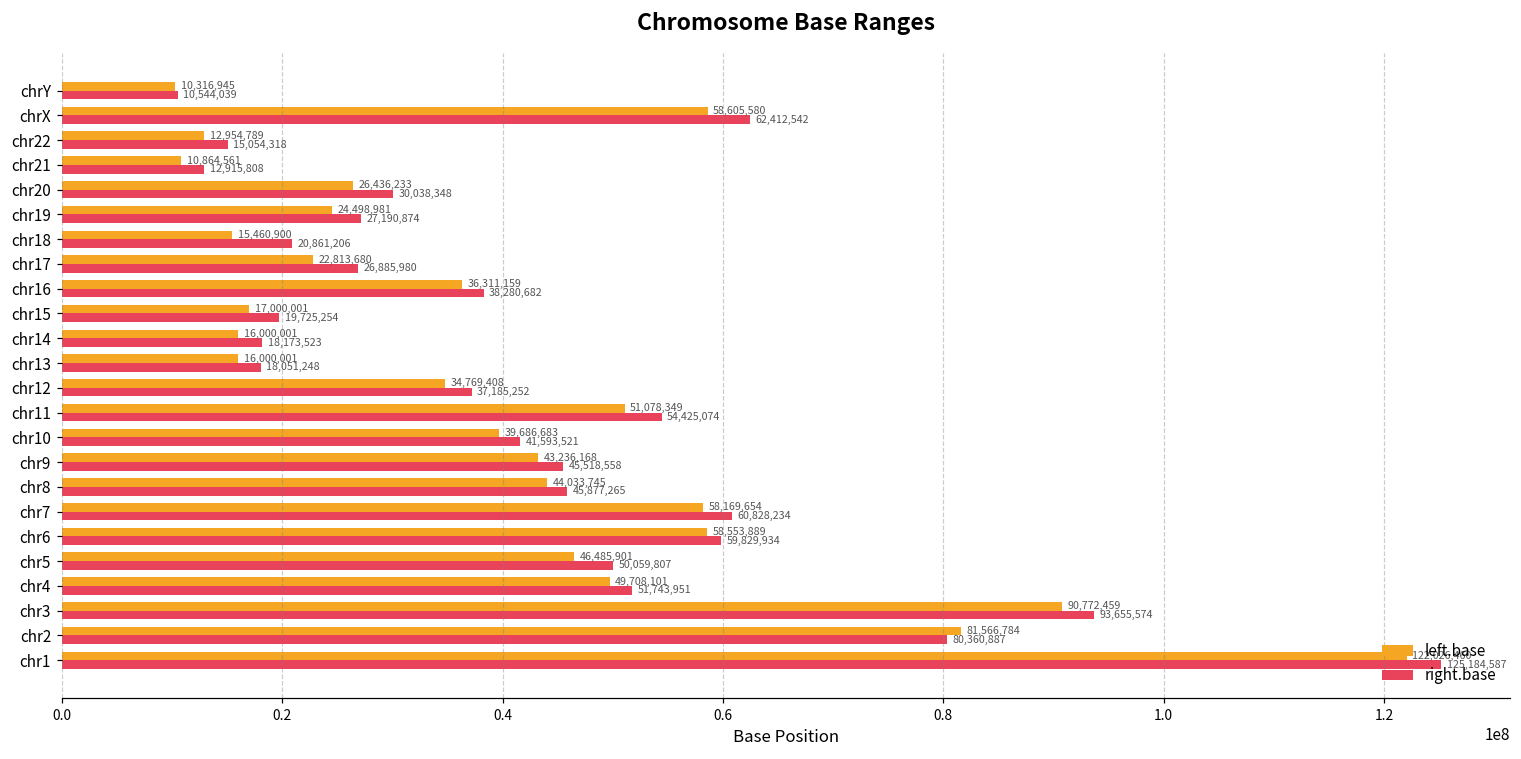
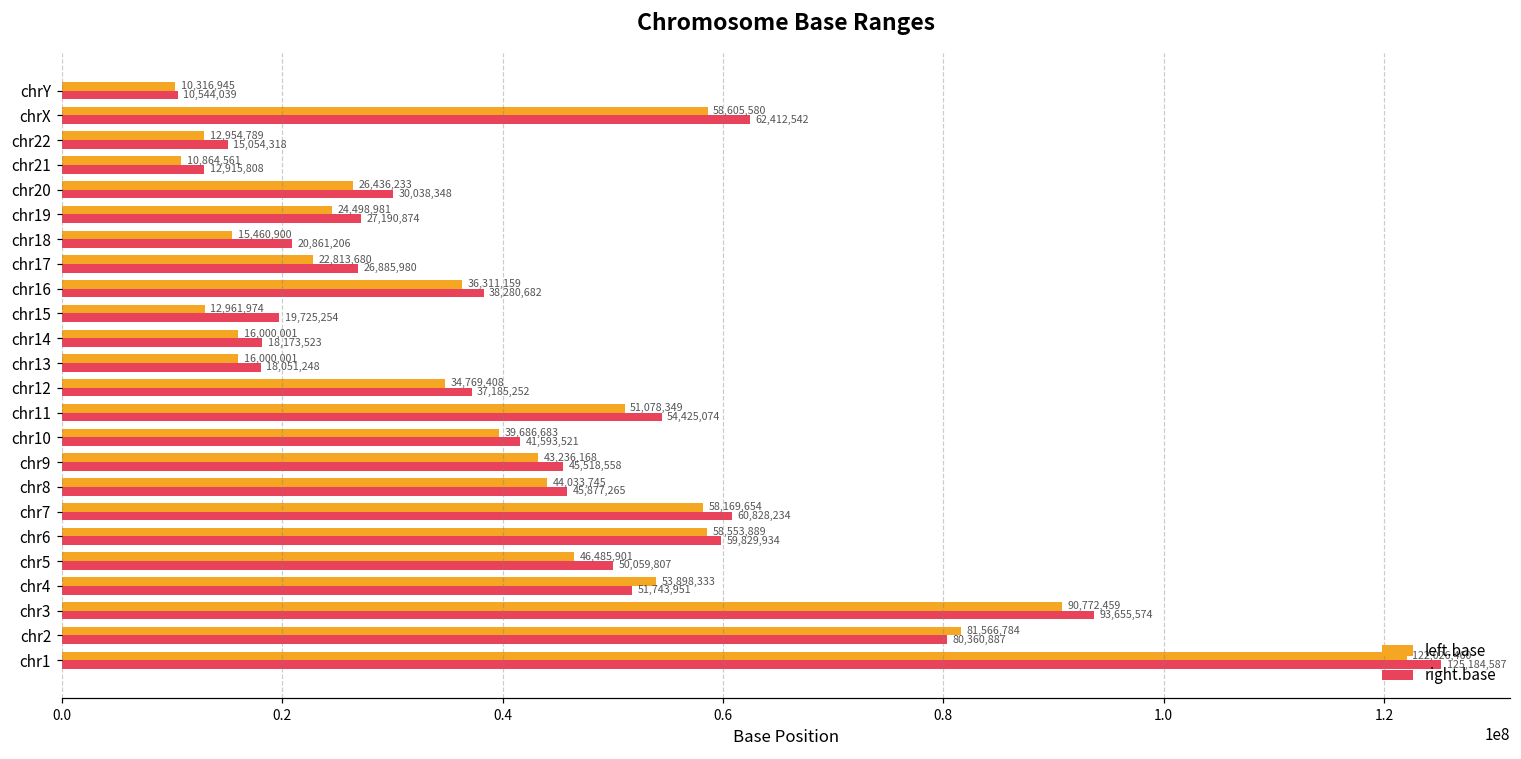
left.base, chr15: 17,000,001 -> 12,961,974
left.base, chr4: 49,708,101 -> 53,898,333
